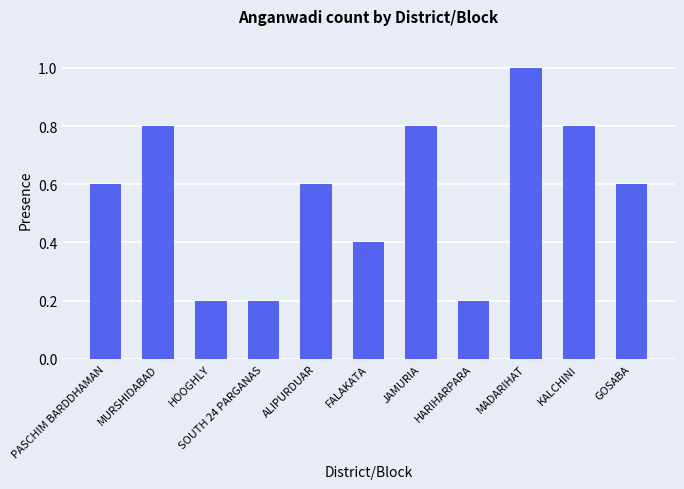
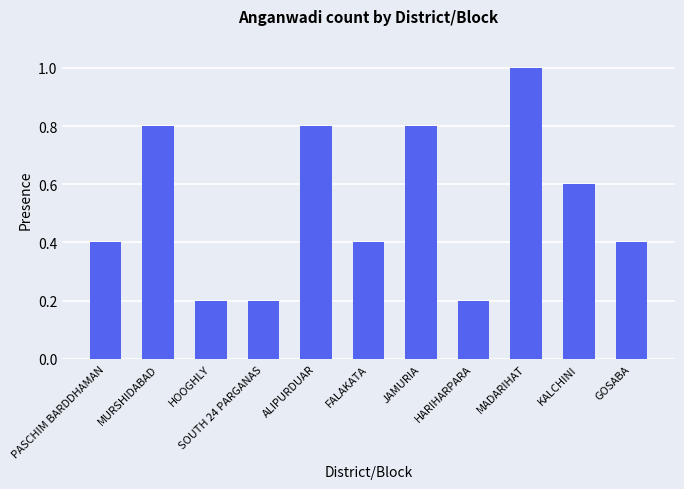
PASCHIM BARDDHAMAN: 0.60 -> 0.40
ALIPURDUAR: 0.60 -> 0.80
KALCHINI: 0.80 -> 0.60
GOSABA: 0.60 -> 0.40
